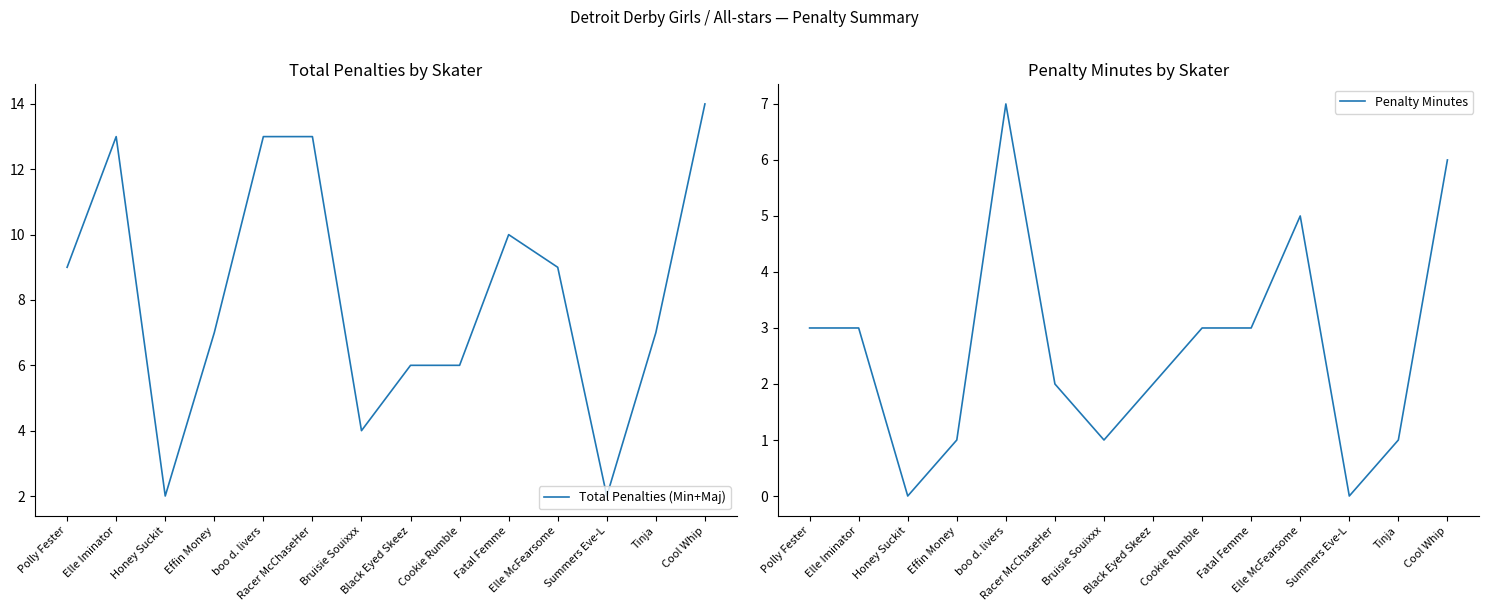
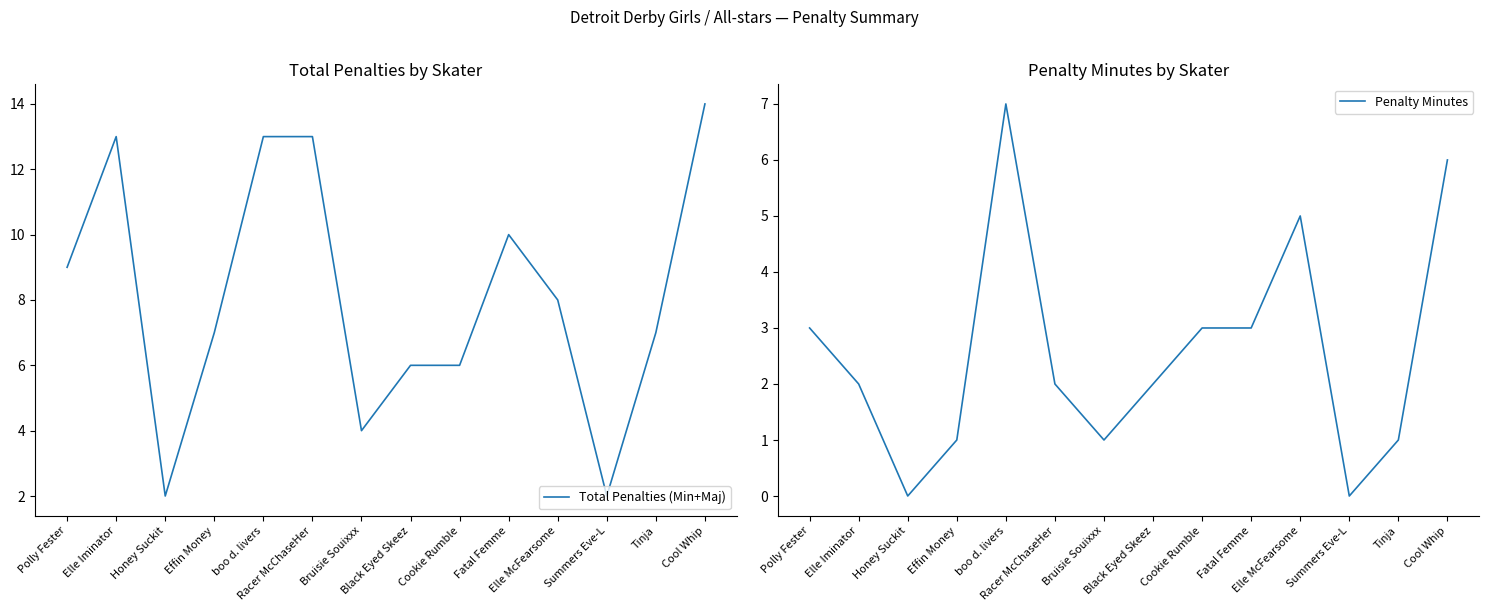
Total Penalties by Skater, Elle McFearsome: 9 -> 8
Penalty Minutes by Skater, Elle Iminator: 3 -> 2
